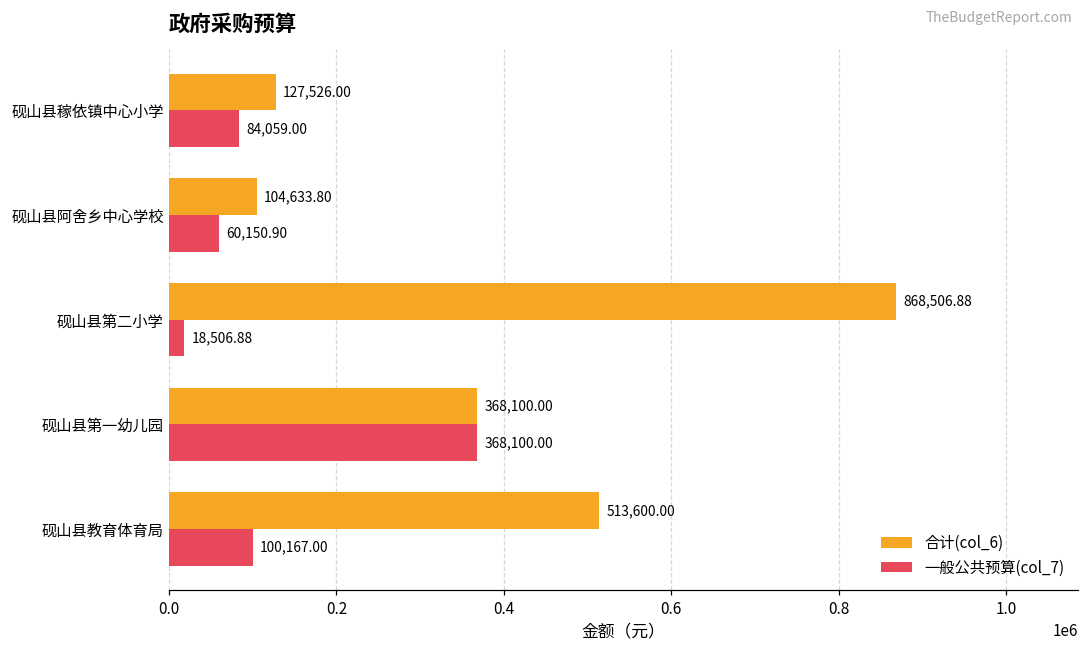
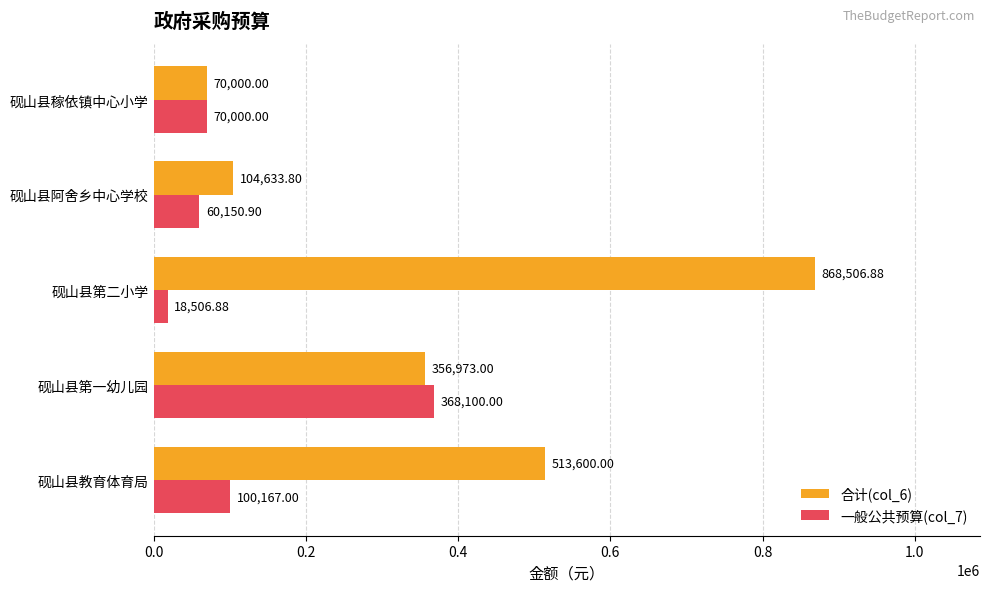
合计(col_6), 砚山县稼依镇中心小学: 127,526.00 -> 70,000.00
一般公共预算(col_7), 砚山县稼依镇中心小学: 84,059.00 -> 70,000.00
合计(col_6), 砚山县第一幼儿园: 368,100.00 -> 356,973.00
